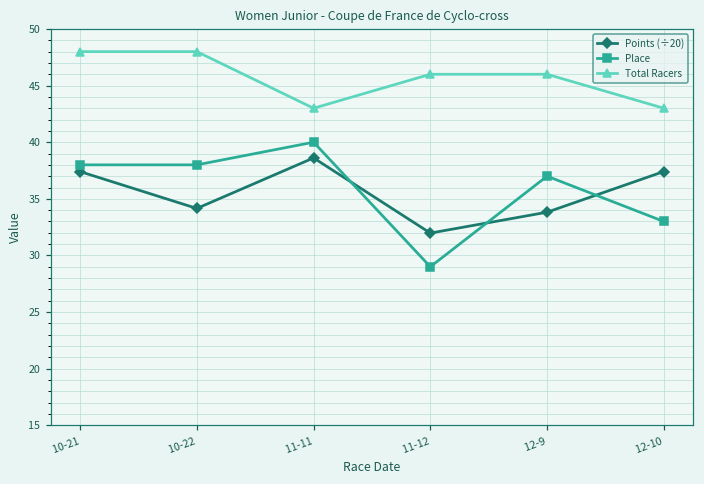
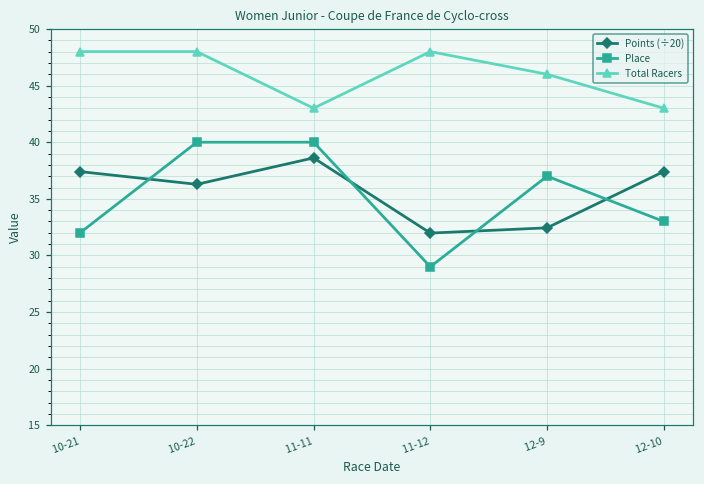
Place, 10-21: 38 -> 32
Points (÷20), 10-22: 34.2 -> 36.3
Place, 10-22: 38 -> 40
Total Racers, 11-12: 46 -> 48
Points (÷20), 12-9: 33.8 -> 32.4
